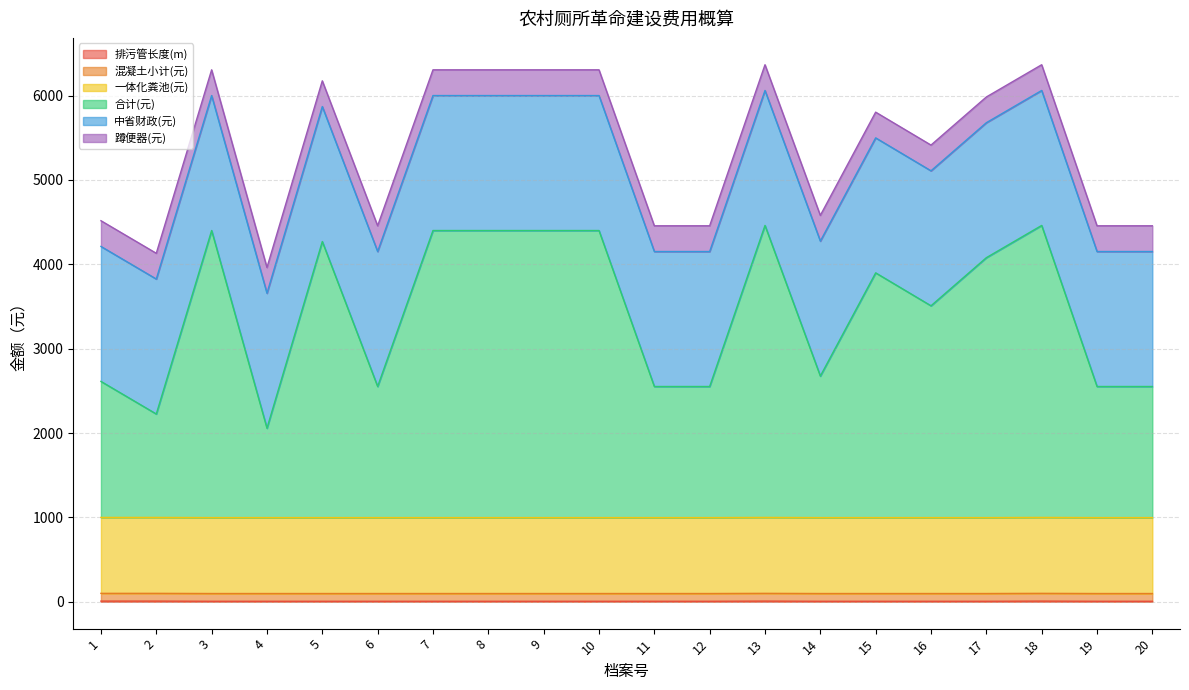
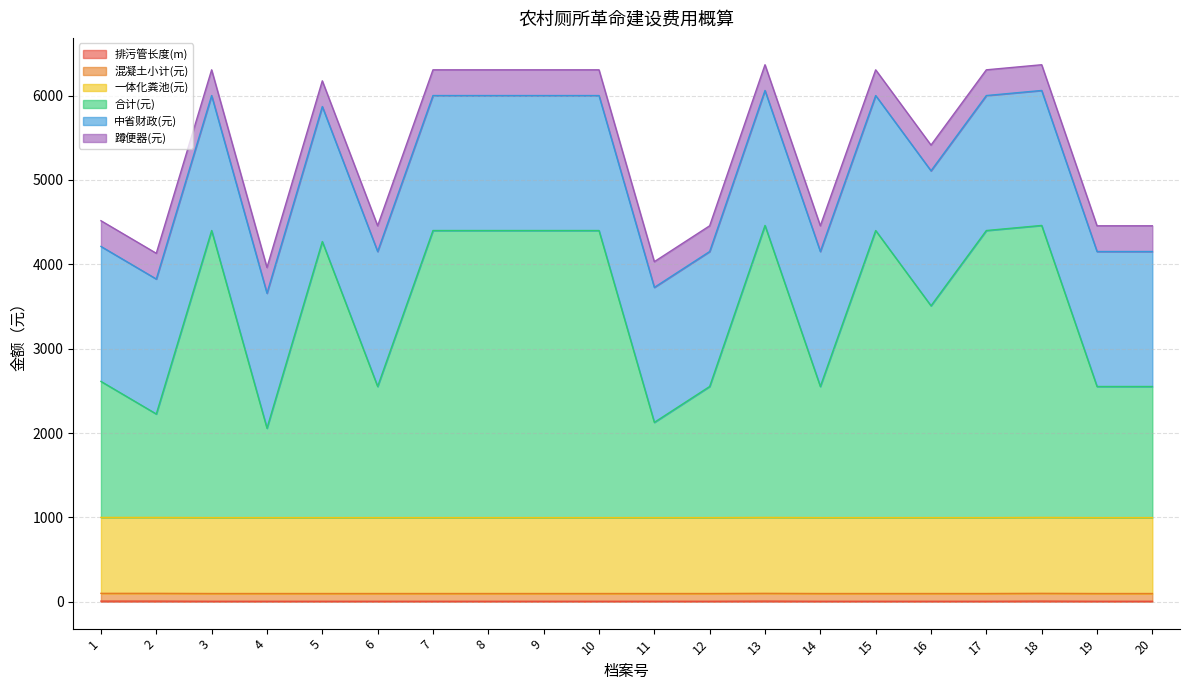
合计(元), 11: 1600 -> 1100
合计(元), 14: 1700 -> 1600
合计(元), 15: 2900 -> 3400
合计(元), 17: 3100 -> 3400
